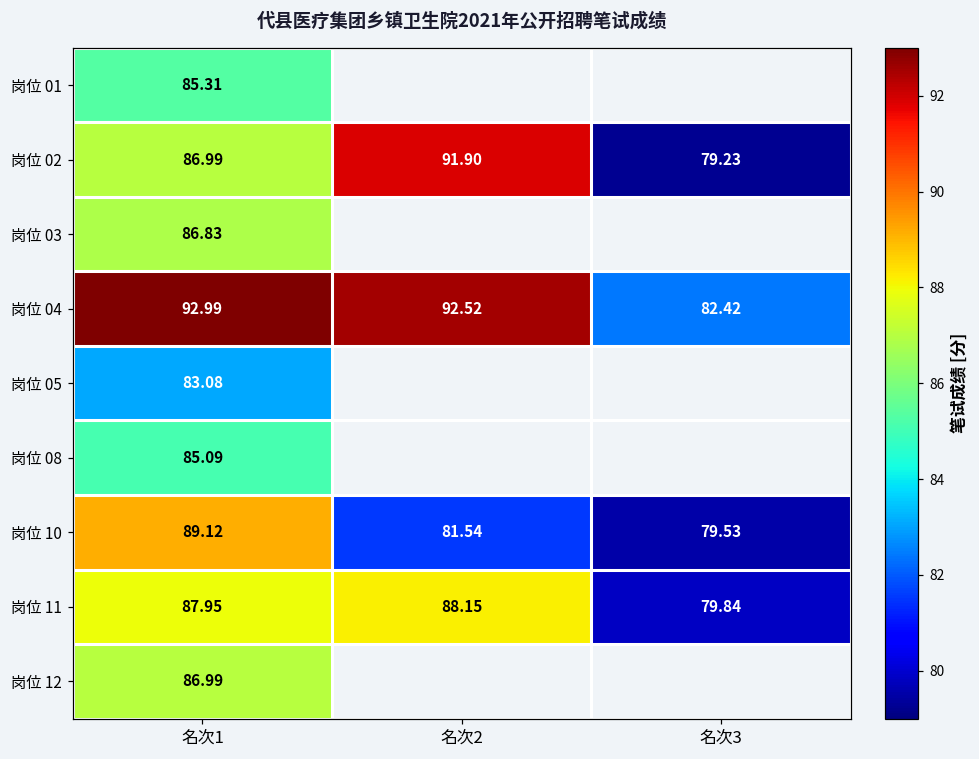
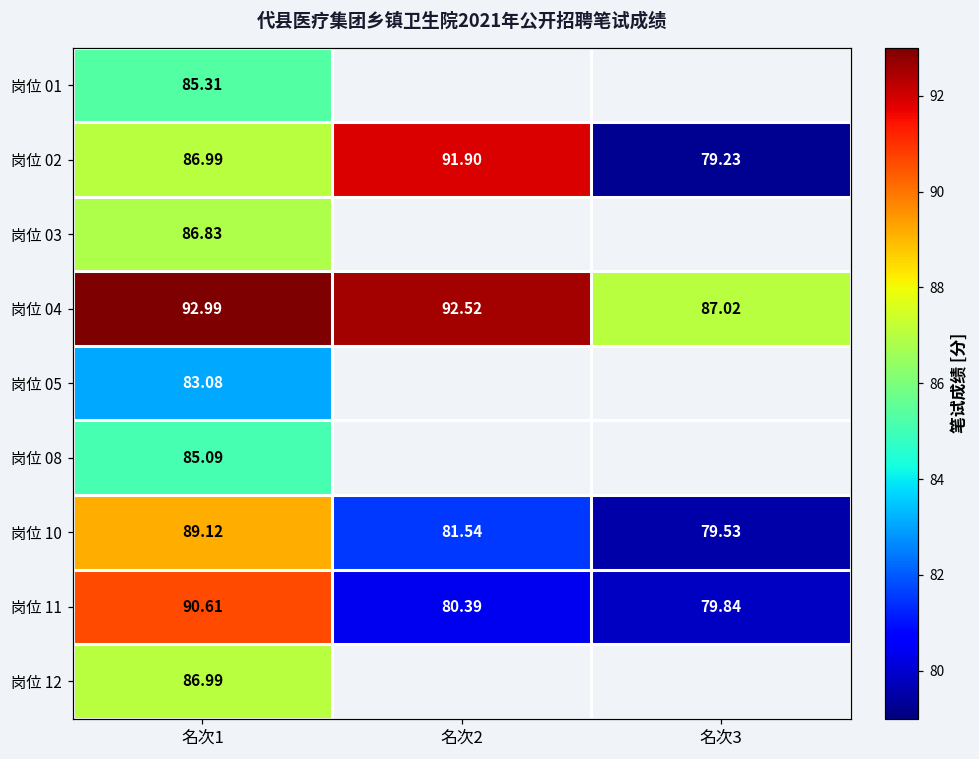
岗位 04, 名次3: 82.42 -> 87.02
岗位 11, 名次1: 87.95 -> 90.61
岗位 11, 名次2: 88.15 -> 80.39
